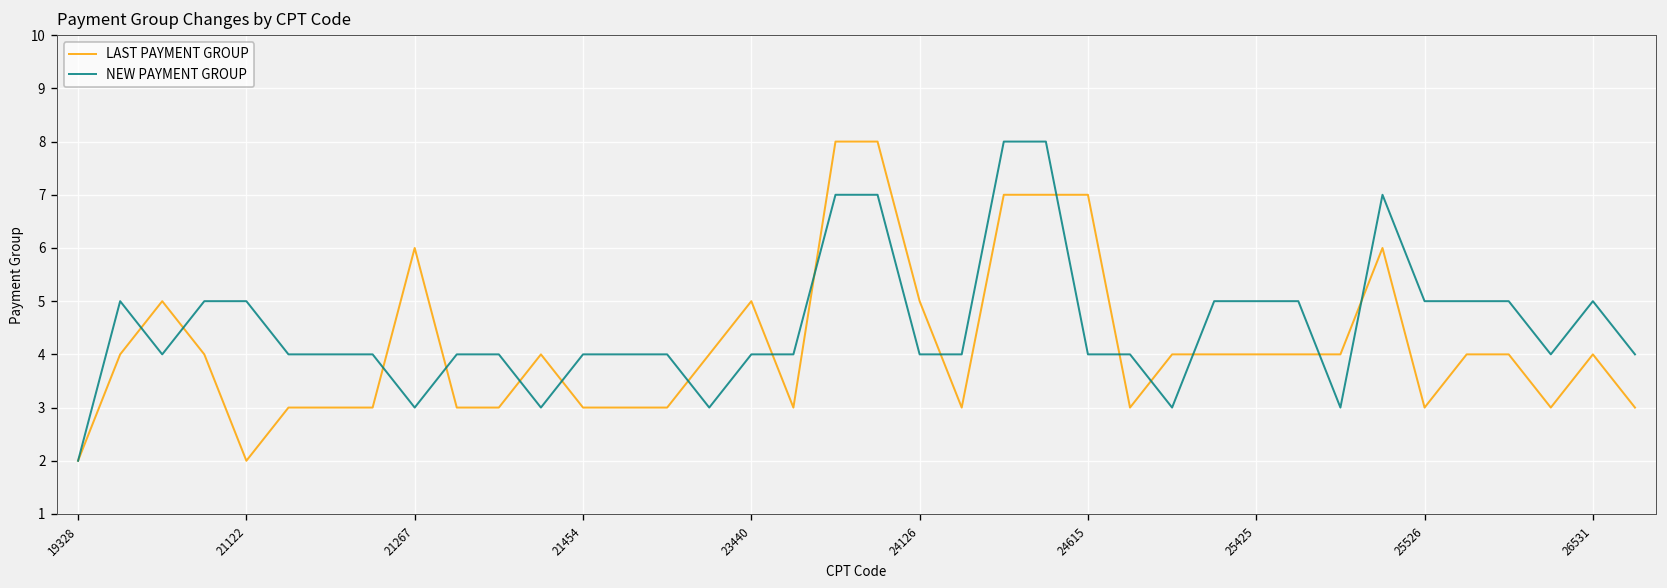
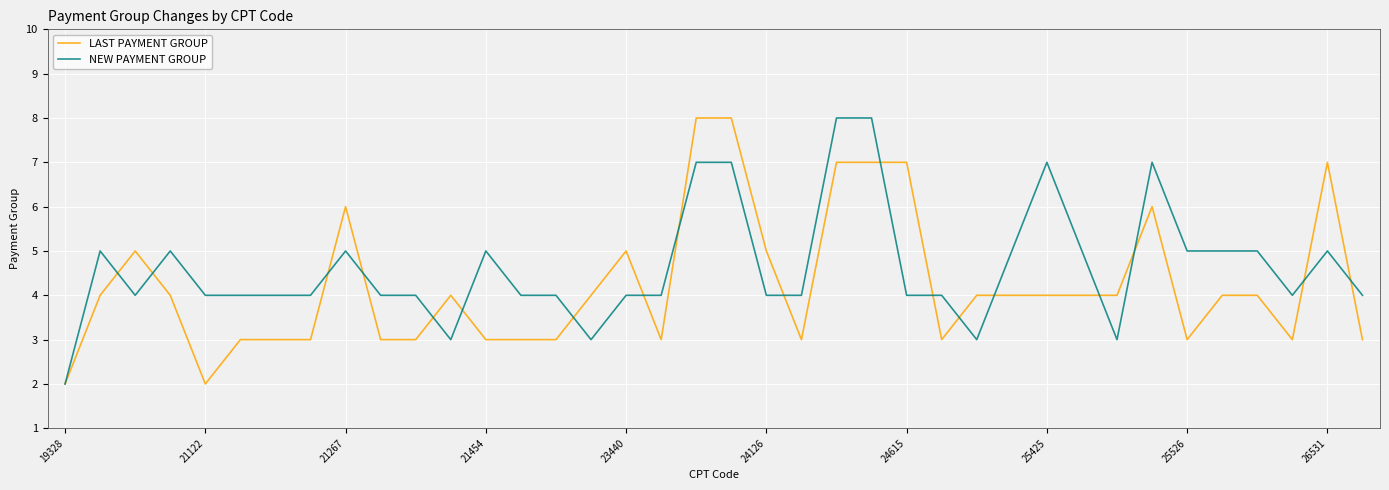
NEW PAYMENT GROUP, 21122: 5 -> 4
NEW PAYMENT GROUP, 21267: 3 -> 5
NEW PAYMENT GROUP, 21454: 4 -> 5
NEW PAYMENT GROUP, 25425: 5 -> 7
LAST PAYMENT GROUP, 26531: 4 -> 7
